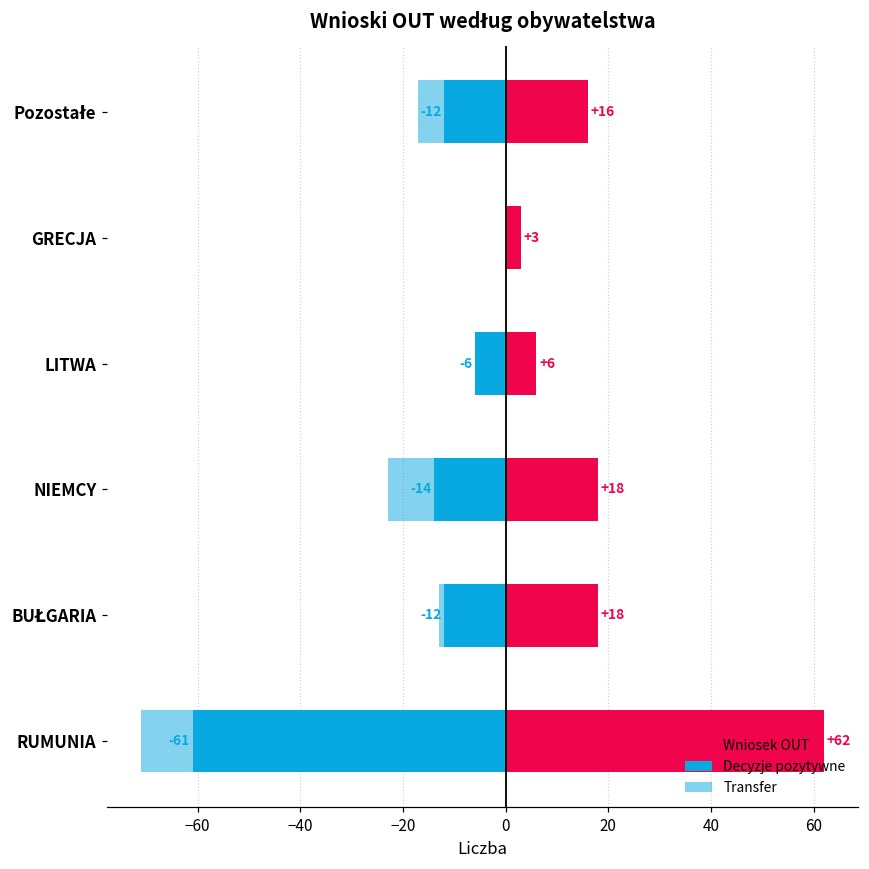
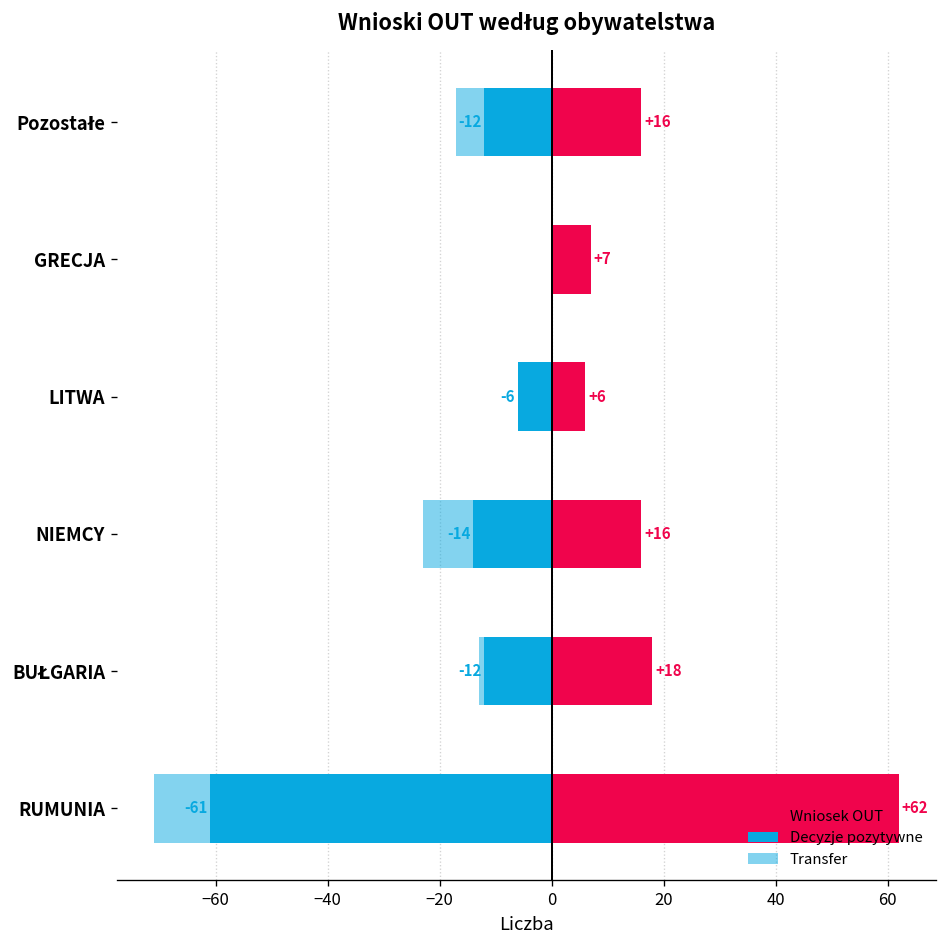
Wniosek OUT, GRECJA: +3 -> +7
Wniosek OUT, NIEMCY: +18 -> +16
